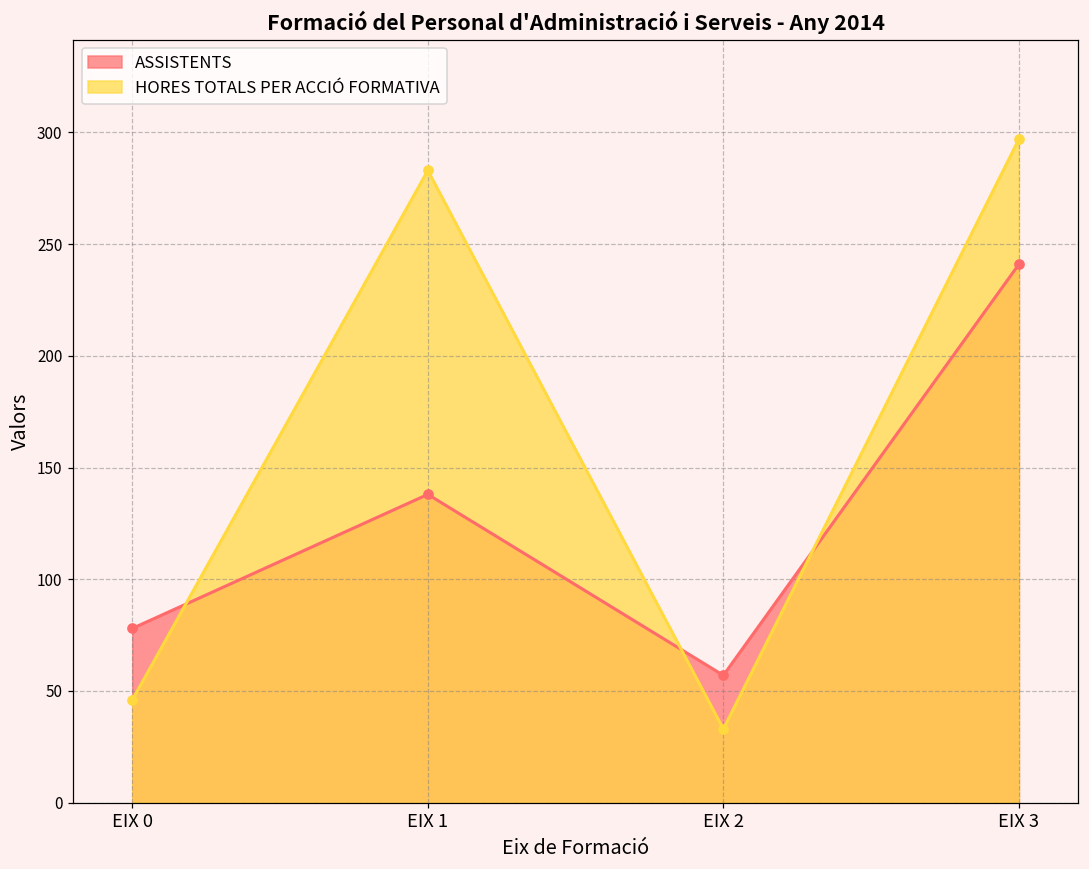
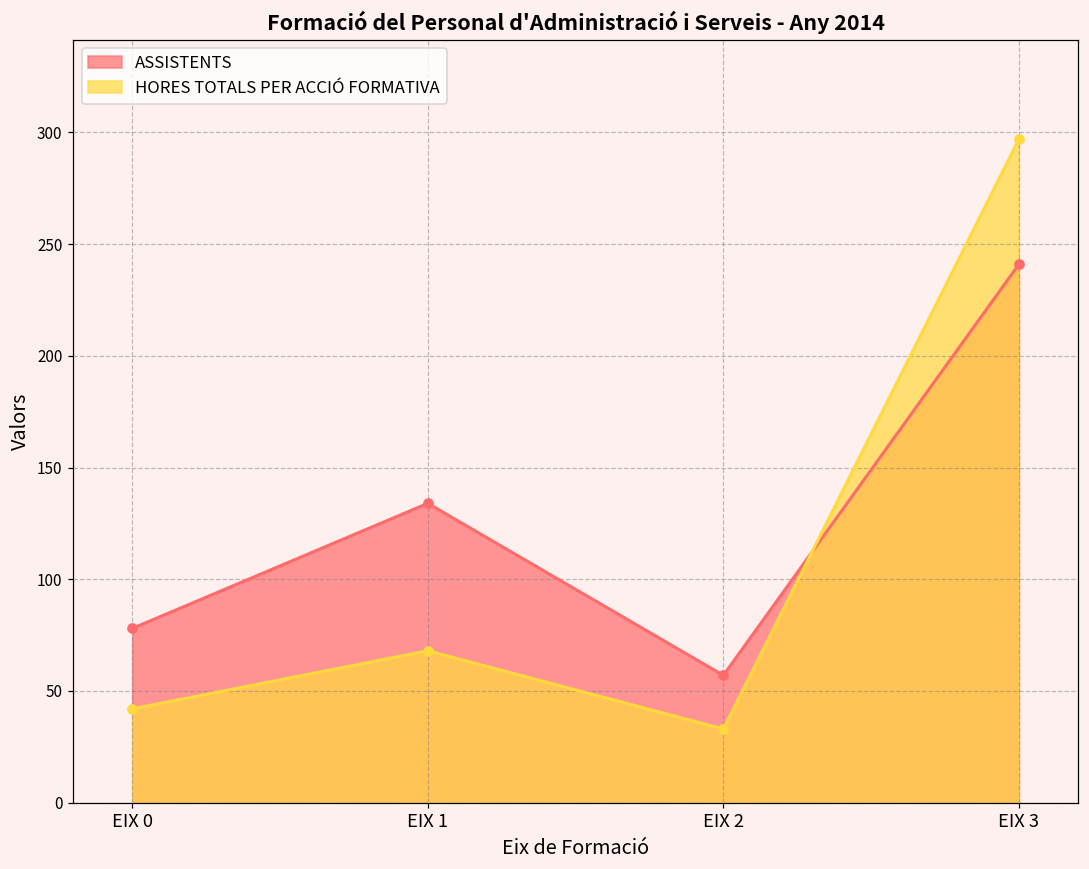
HORES TOTALS PER ACCIÓ FORMATIVA, EIX 0: 46 -> 42
ASSISTENTS, EIX 1: 138 -> 134
HORES TOTALS PER ACCIÓ FORMATIVA, EIX 1: 283 -> 68
